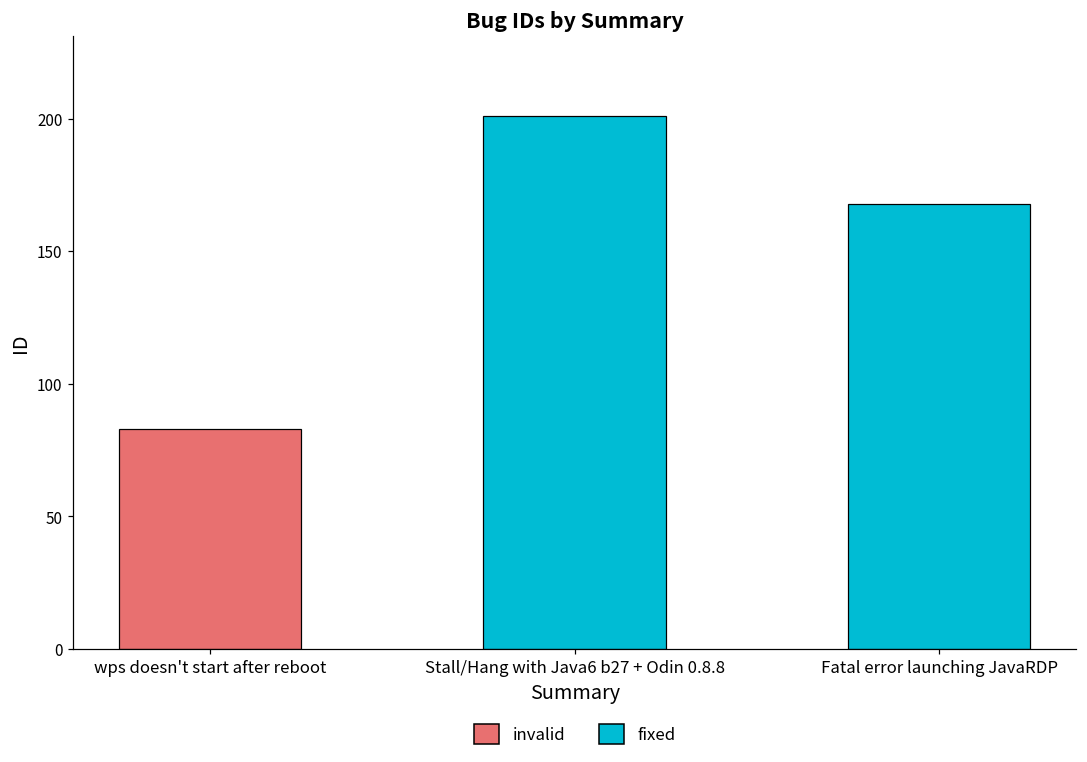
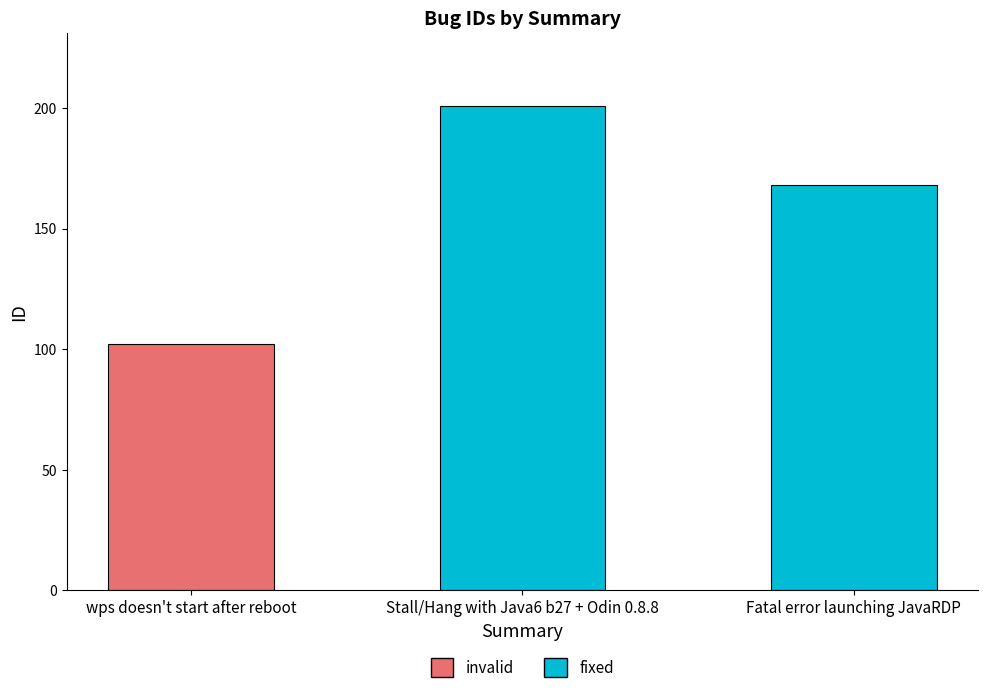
wps doesn't start after reboot: 83 -> 102
